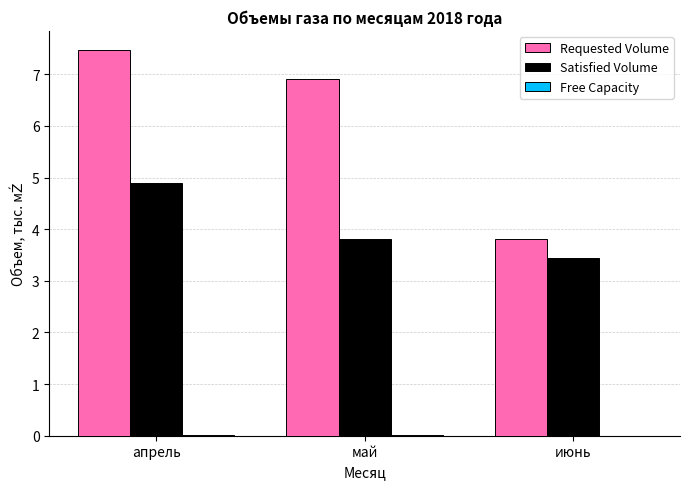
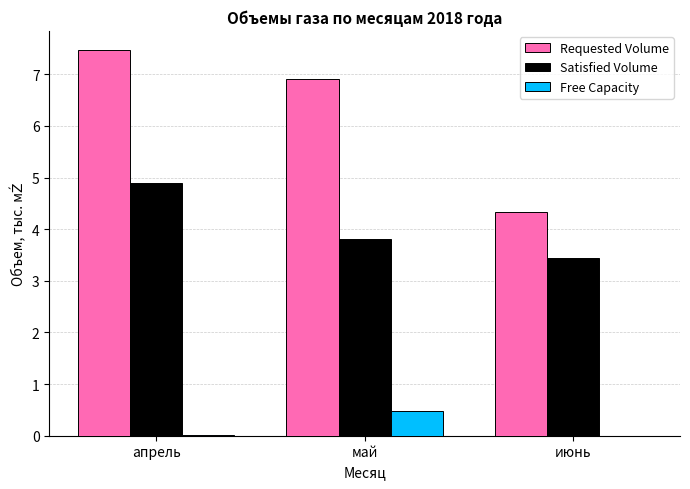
Free Capacity, май: 0.0 -> 0.5
Requested Volume, июнь: 3.8 -> 4.3
